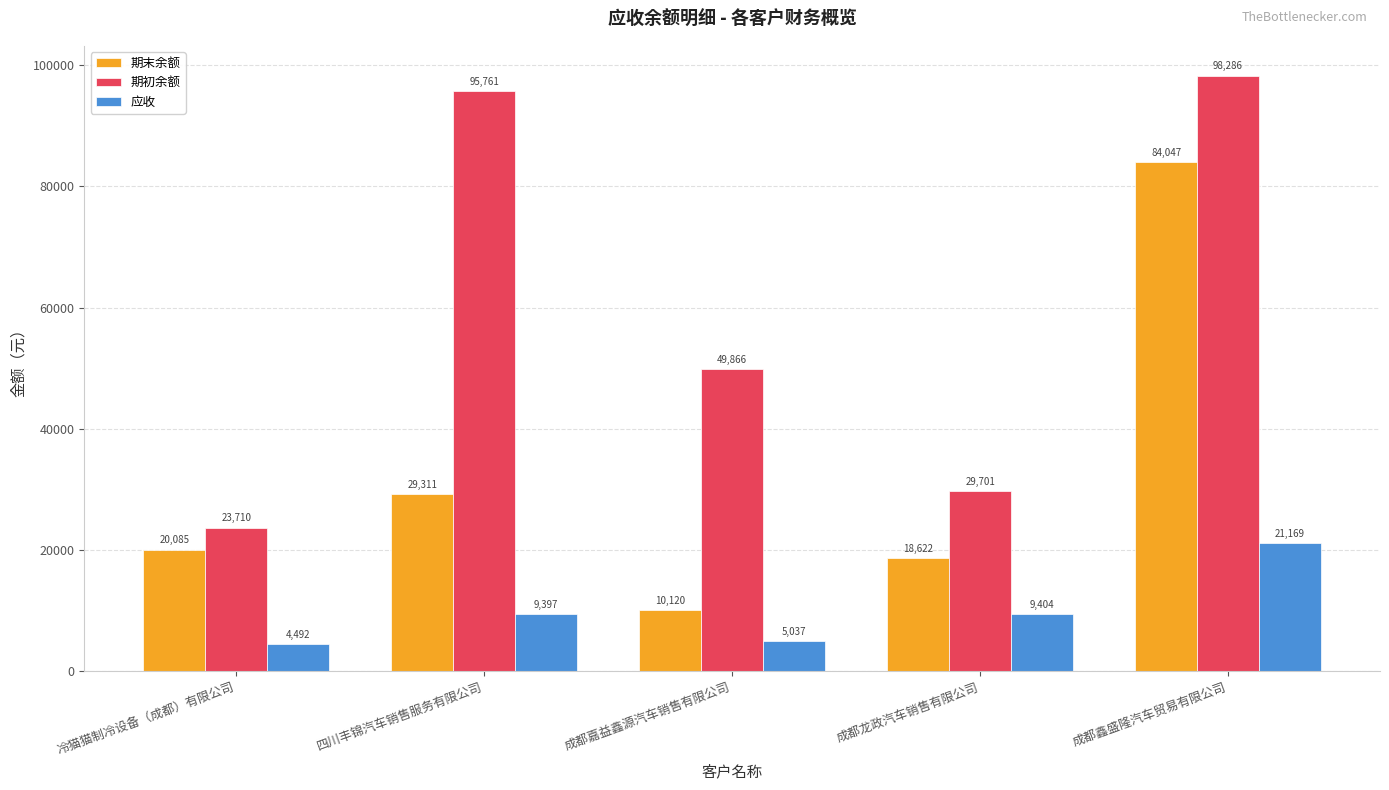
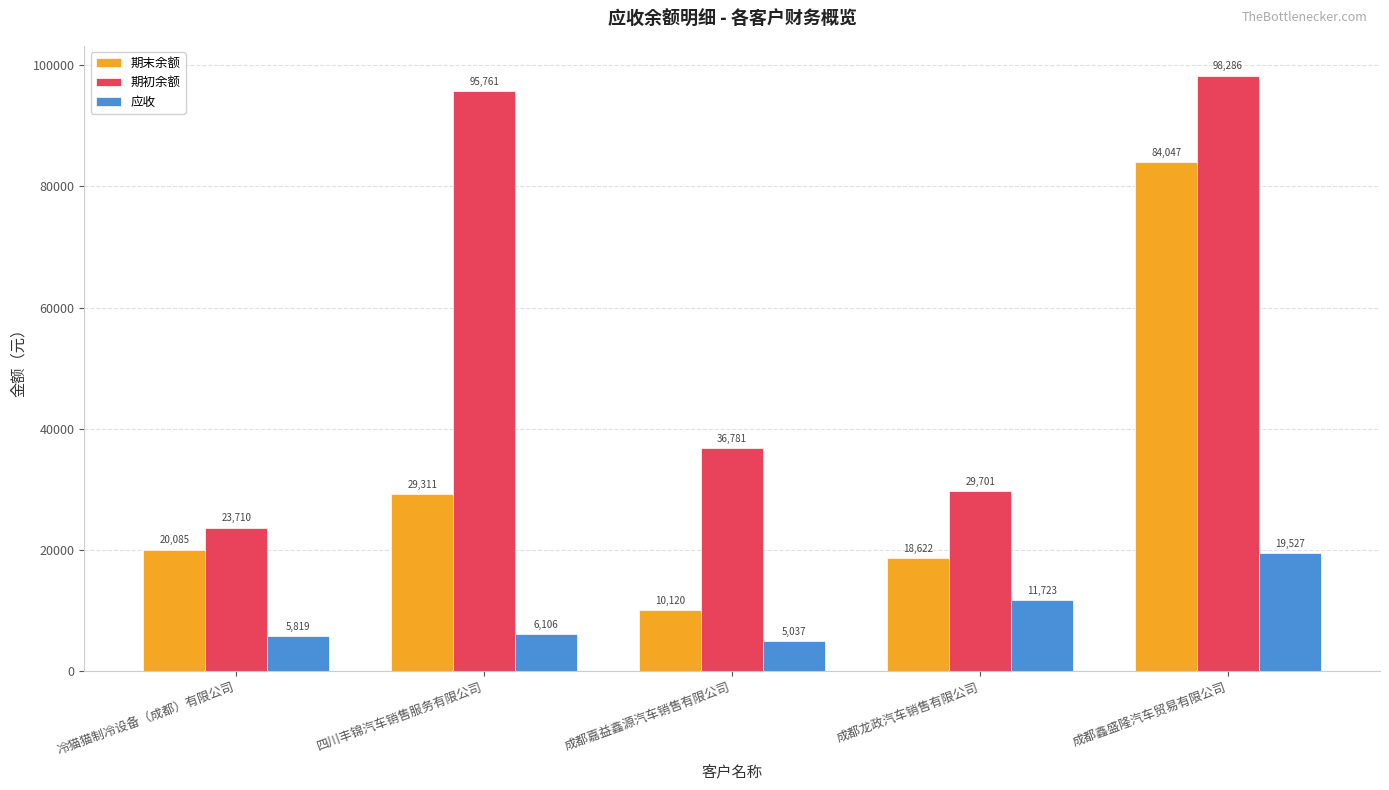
应收, 冷猫猫制冷设备（成都）有限公司: 4,492 -> 5,819
应收, 四川丰锦汽车销售服务有限公司: 9,397 -> 6,106
期初余额, 成都嘉益鑫源汽车销售有限公司: 49,866 -> 36,781
应收, 成都龙政汽车销售有限公司: 9,404 -> 11,723
应收, 成都鑫盛隆汽车贸易有限公司: 21,169 -> 19,527
